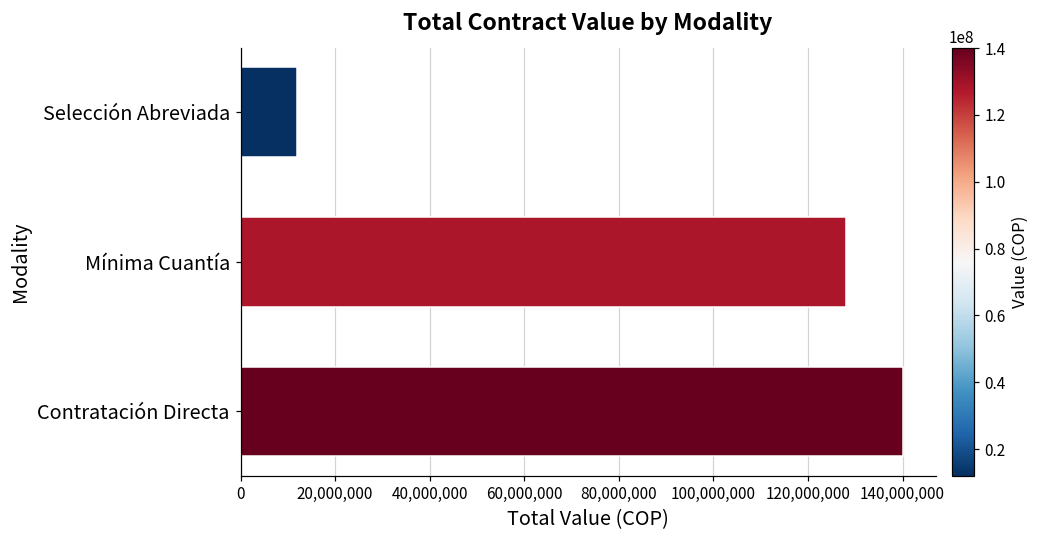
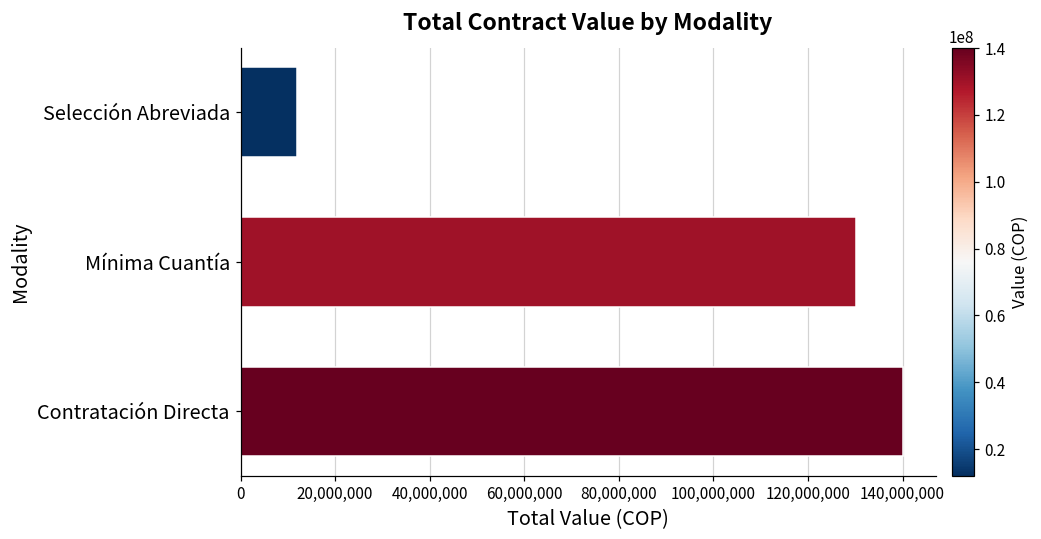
Mínima Cuantía: 128,000,000 -> 130,000,000
